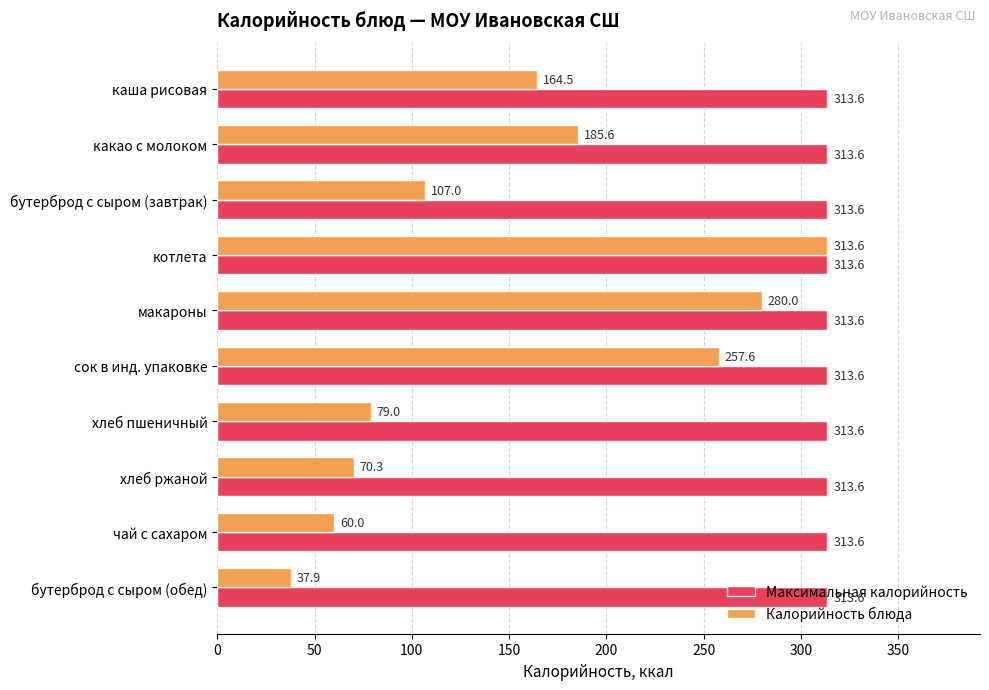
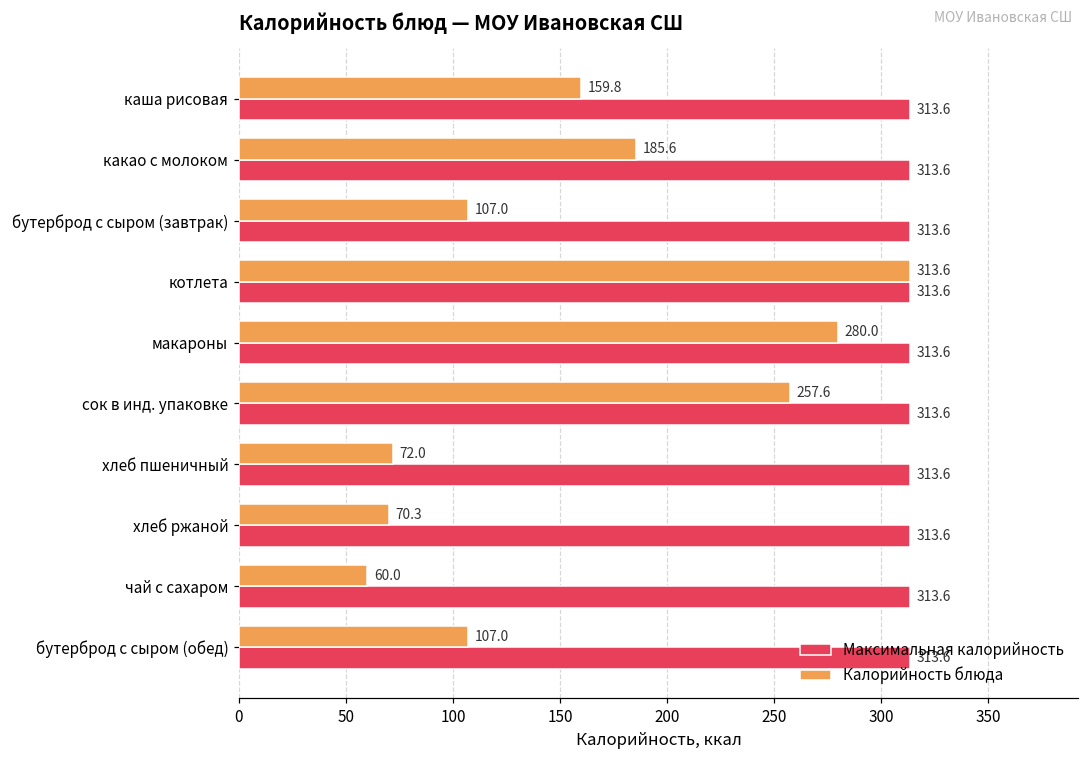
Калорийность блюда, каша рисовая: 164.5 -> 159.8
Калорийность блюда, хлеб пшеничный: 79.0 -> 72.0
Калорийность блюда, бутерброд с сыром (обед): 37.9 -> 107.0
